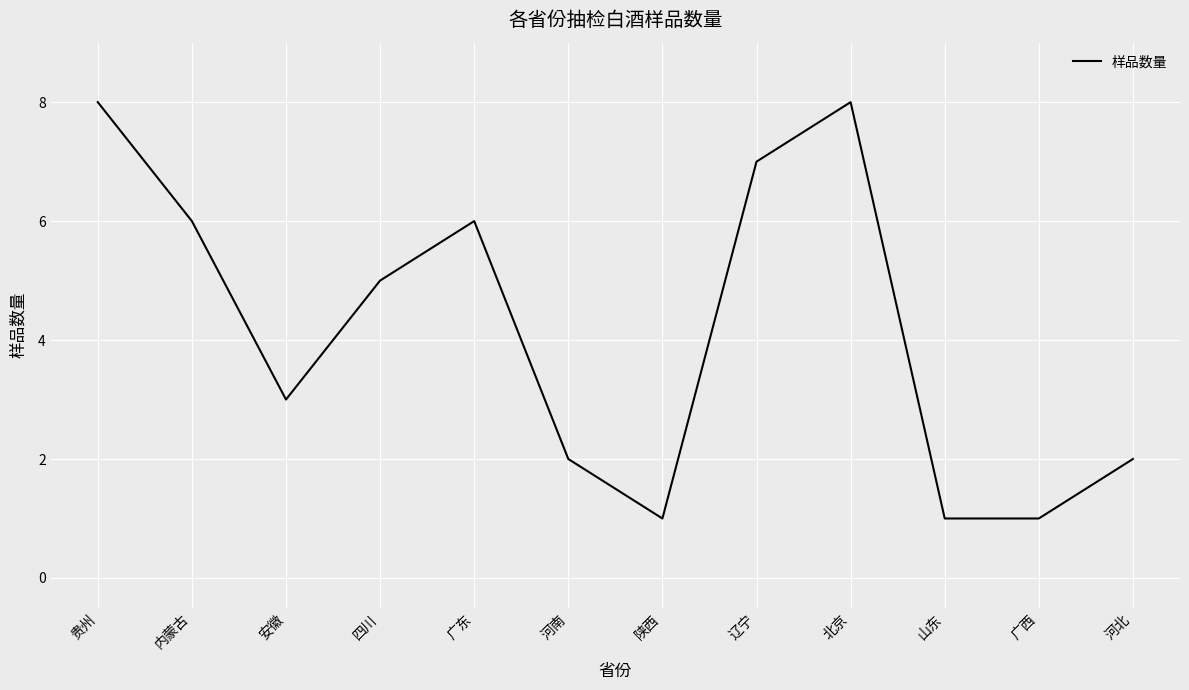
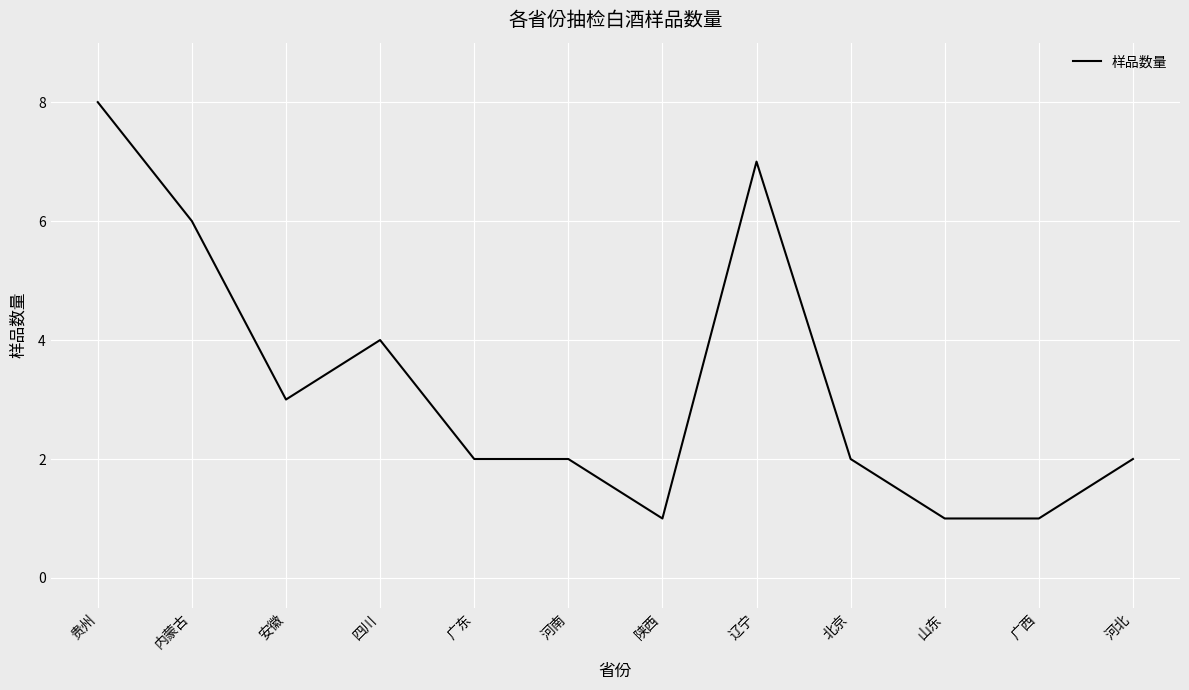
四川: 5 -> 4
广东: 6 -> 2
北京: 8 -> 2
